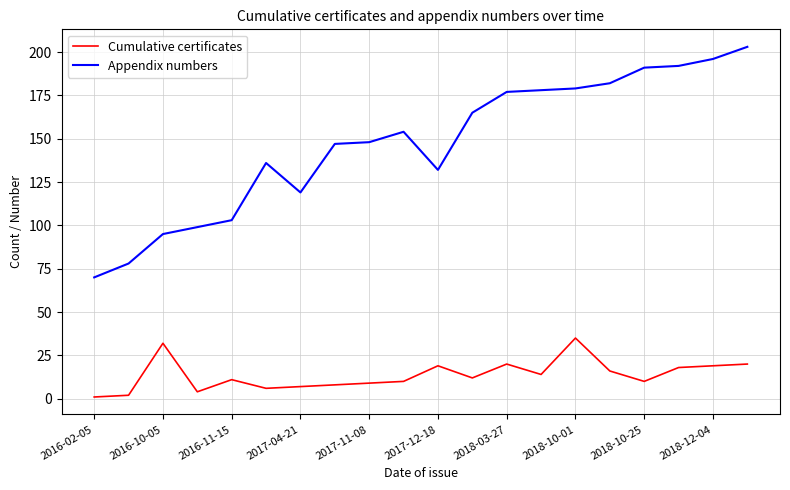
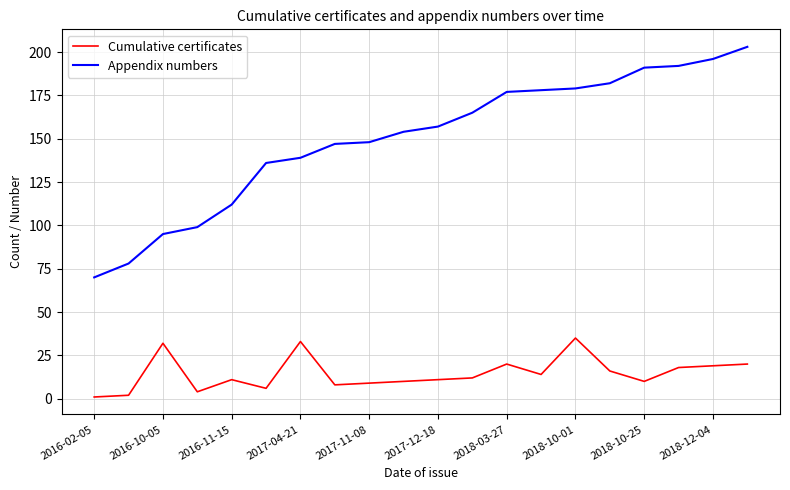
Appendix numbers, 2016-11-15: 103 -> 112
Cumulative certificates, 2017-04-21: 7 -> 33
Appendix numbers, 2017-04-21: 119 -> 139
Cumulative certificates, 2017-12-18: 19 -> 11
Appendix numbers, 2017-12-18: 132 -> 157
